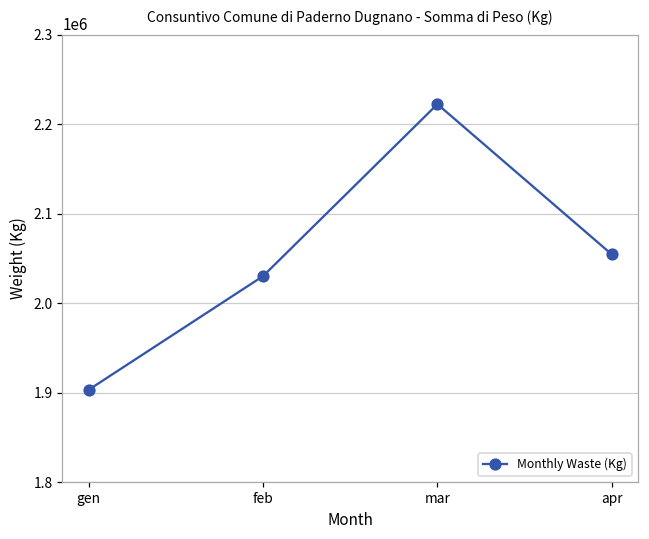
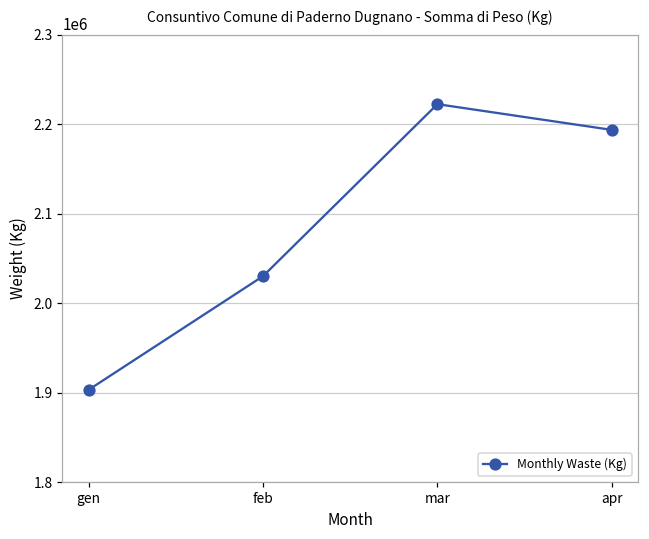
apr: 2050000 -> 2190000
